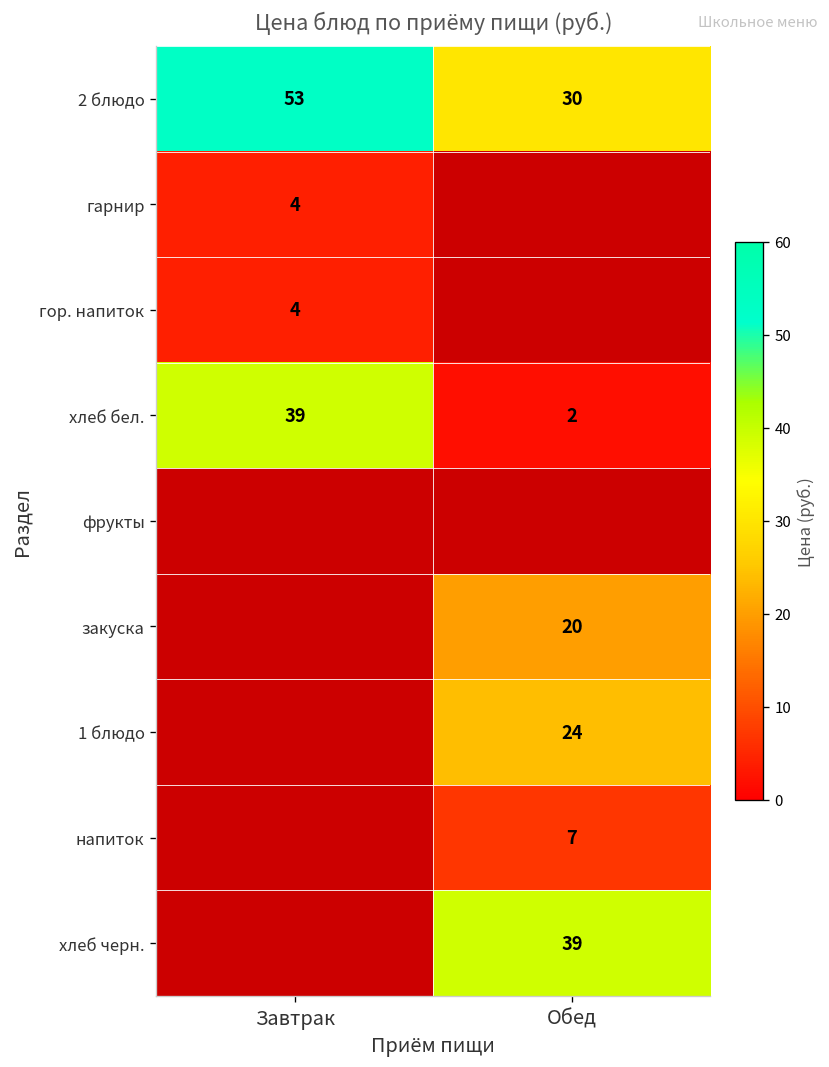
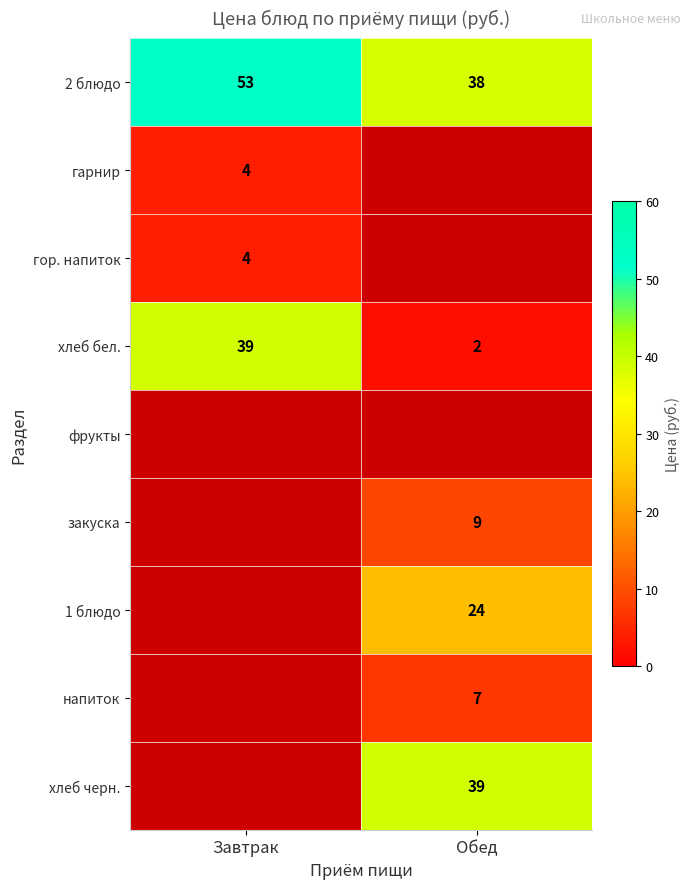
2 блюдо, Обед: 30 -> 38
закуска, Обед: 20 -> 9
